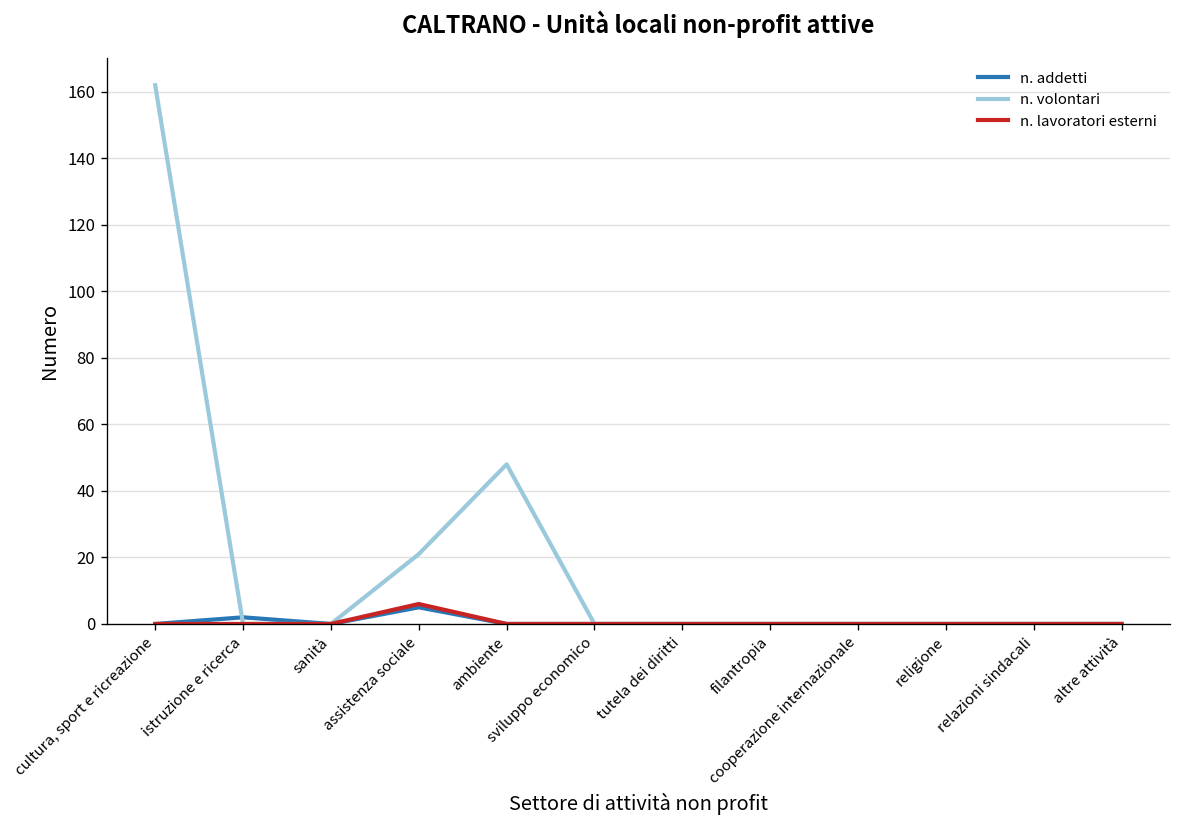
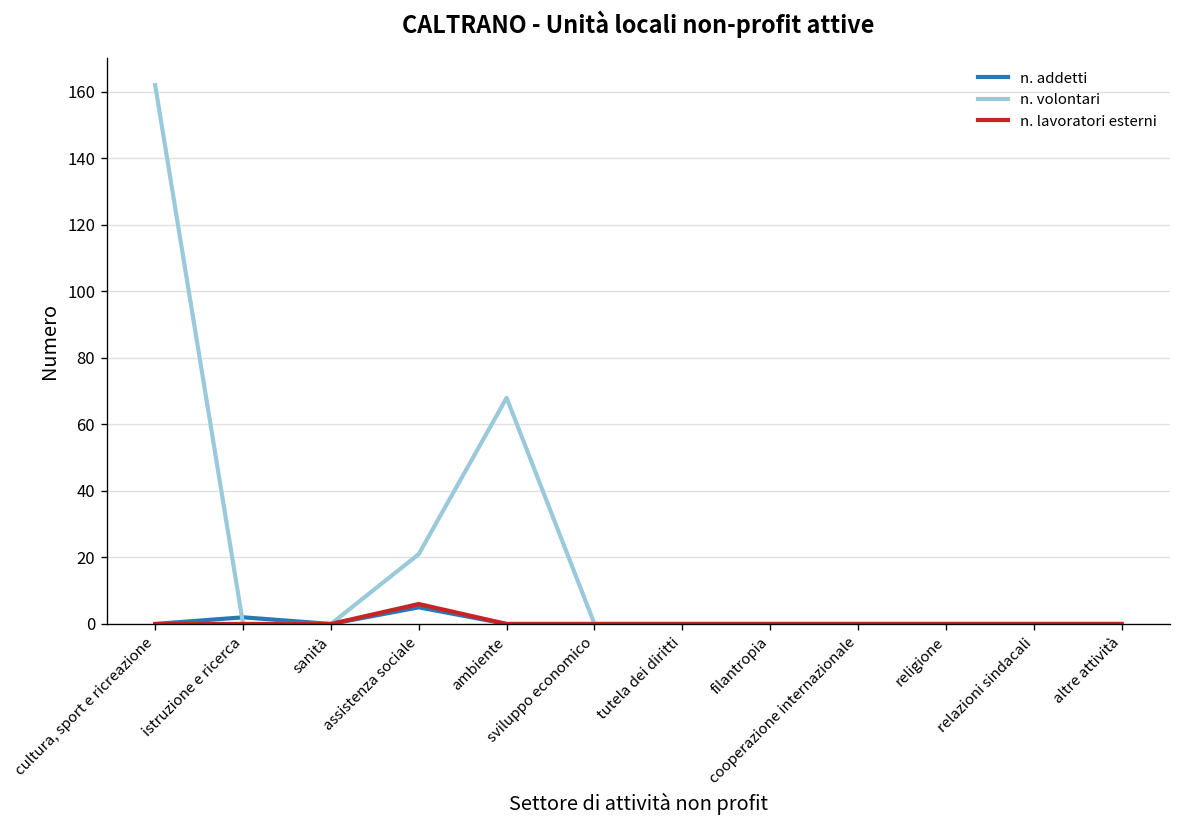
n. volontari, ambiente: 48 -> 68
